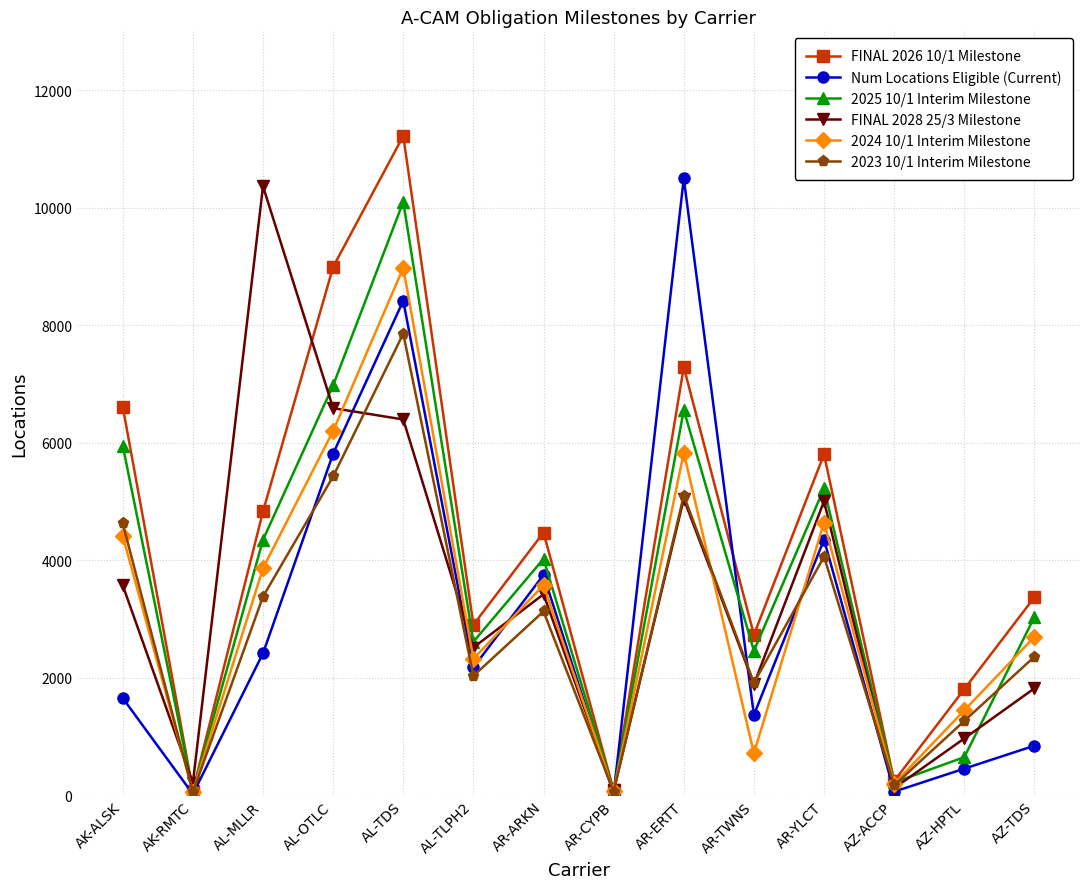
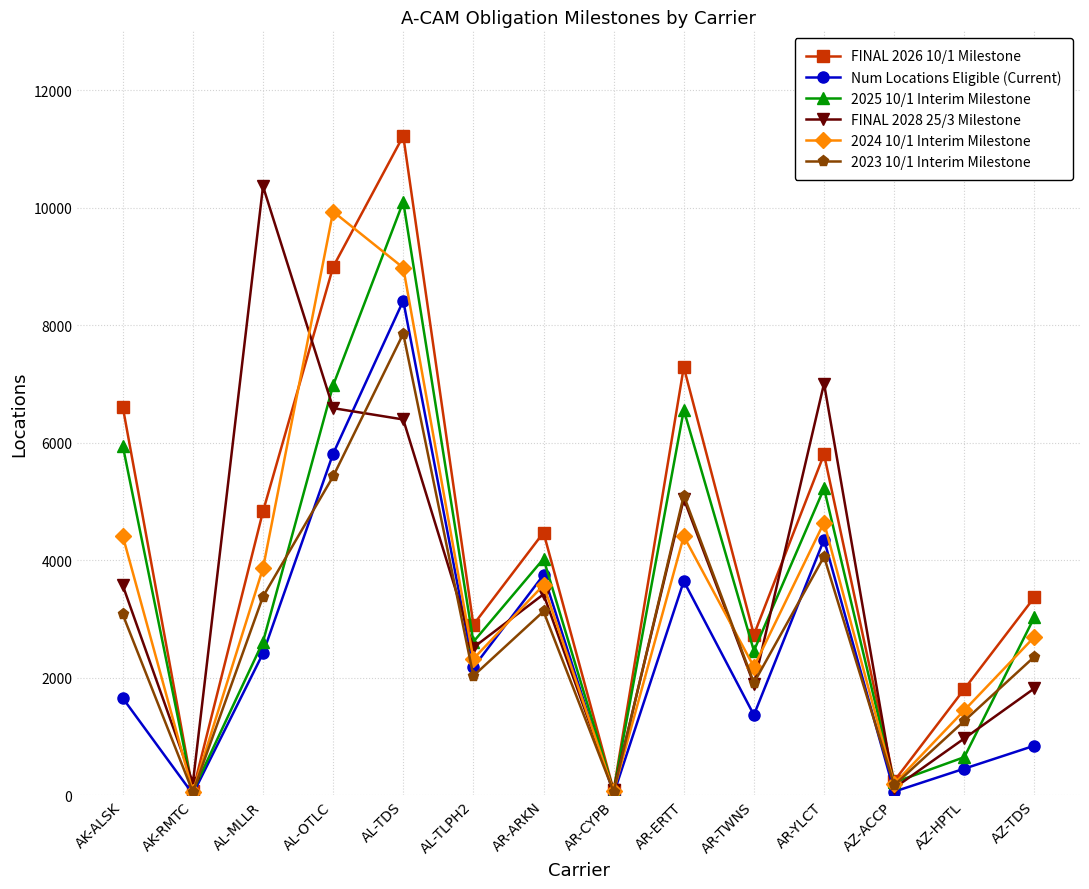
2023 10/1 Interim Milestone, AK-ALSK: 4600 -> 3100
2025 10/1 Interim Milestone, AL-MLLR: 4300 -> 2600
2024 10/1 Interim Milestone, AL-OTLC: 6200 -> 9900
Num Locations Eligible (Current), AR-ERTT: 10500 -> 3600
2024 10/1 Interim Milestone, AR-ERTT: 5800 -> 4400
2024 10/1 Interim Milestone, AR-TWNS: 700 -> 2200
FINAL 2028 25/3 Milestone, AR-YLCT: 5000 -> 7000
